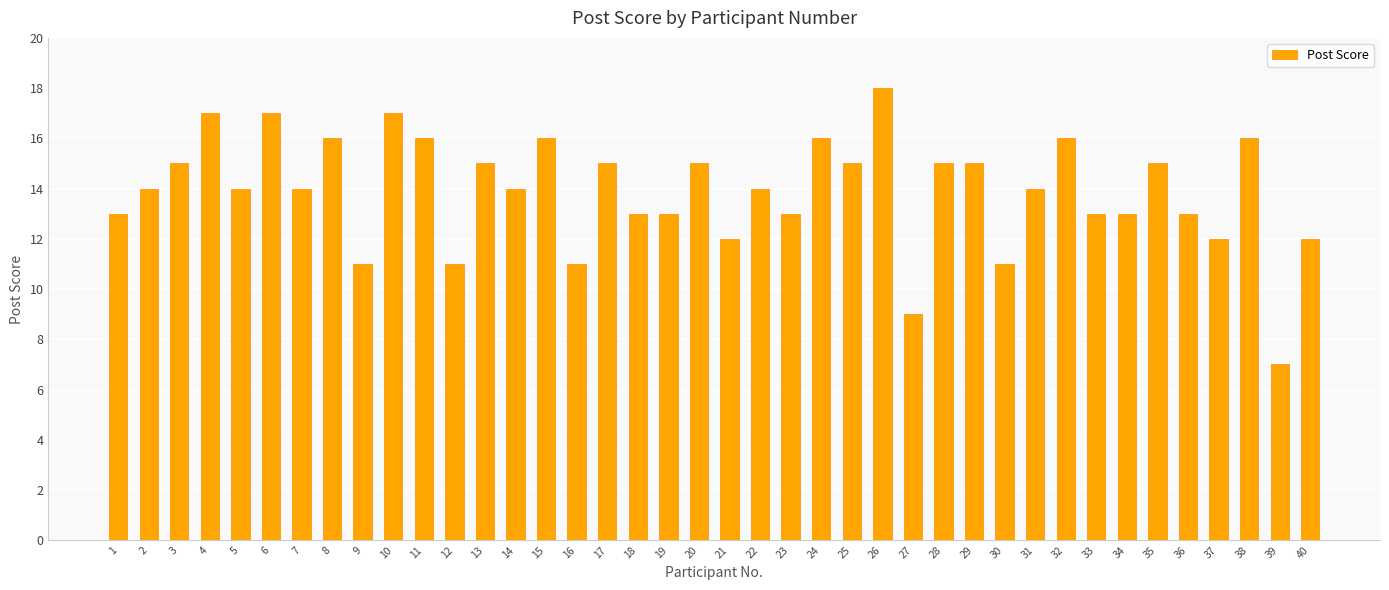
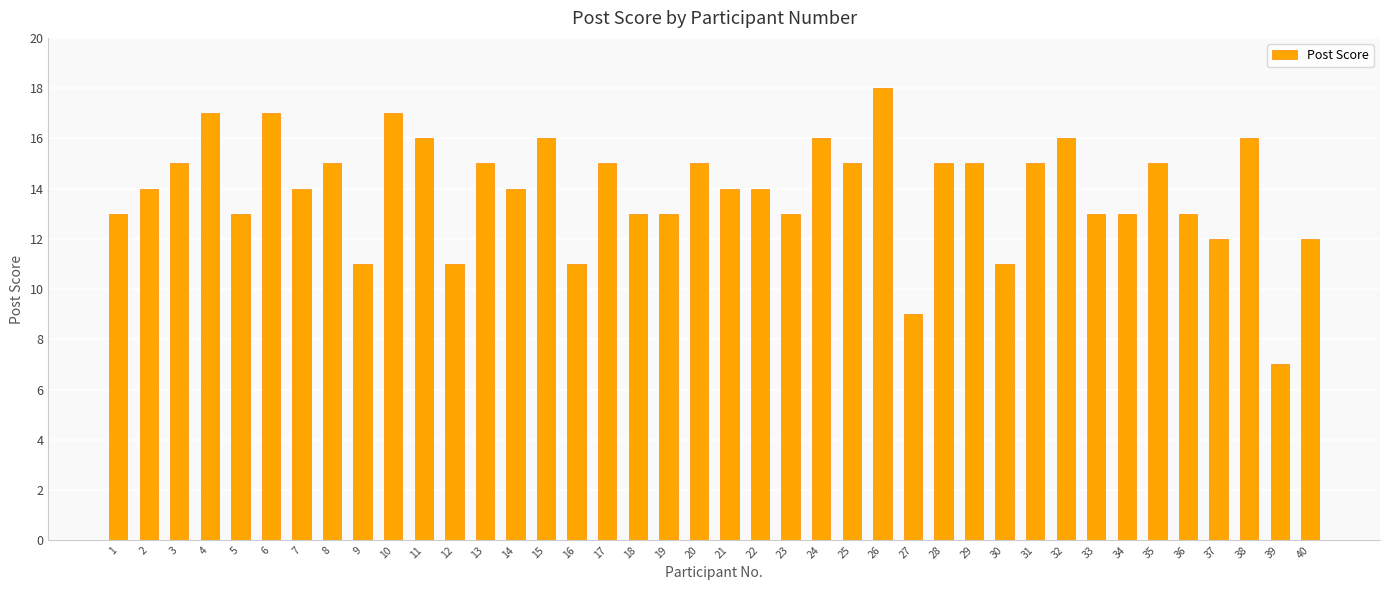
5: 14 -> 13
8: 16 -> 15
21: 12 -> 14
31: 14 -> 15
